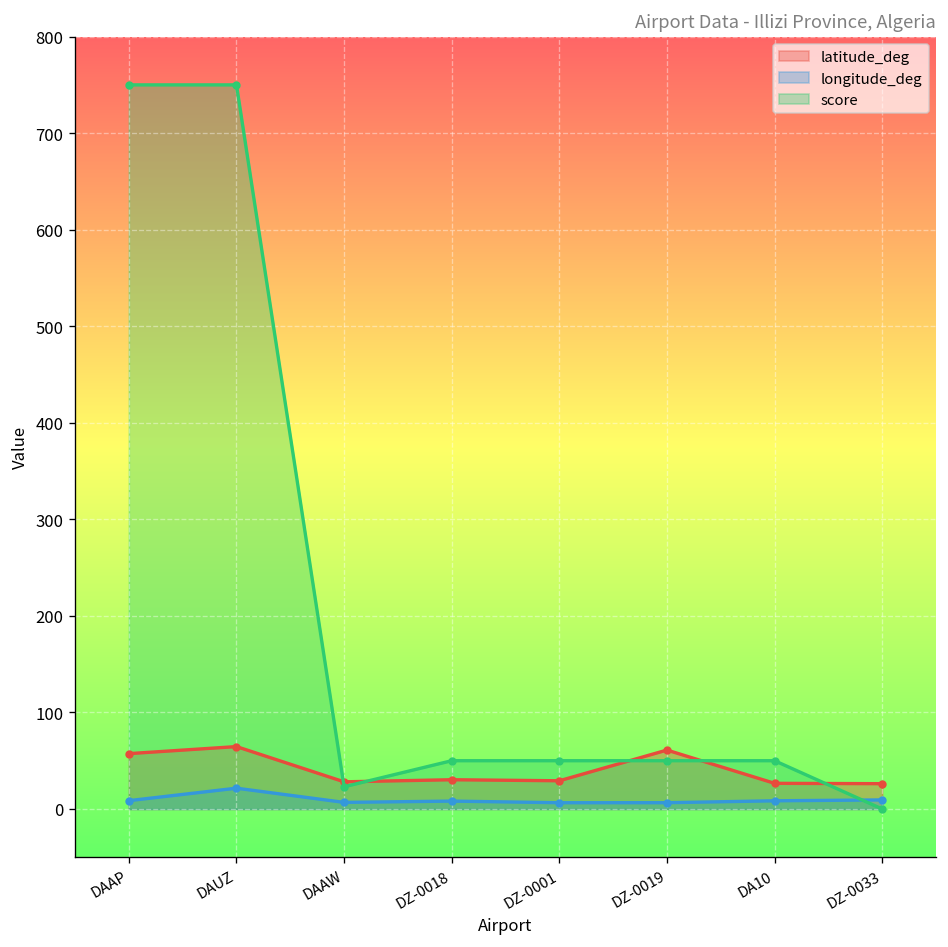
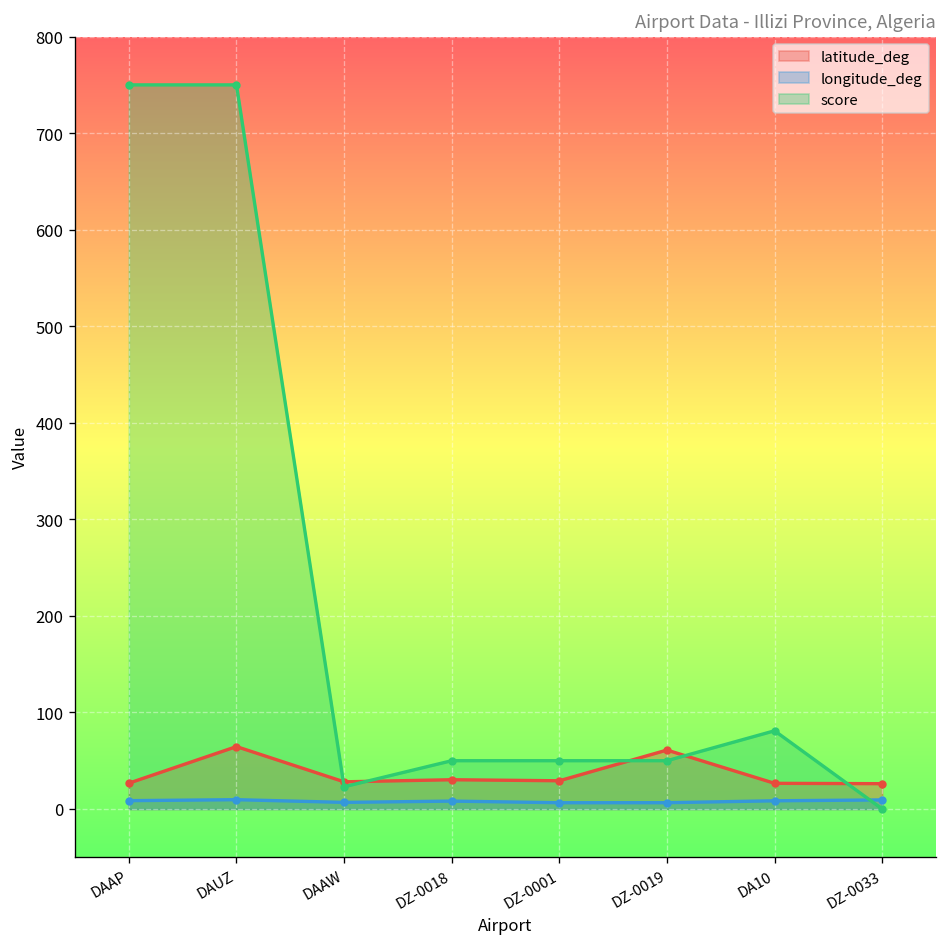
latitude_deg, DAAP: 60 -> 30
longitude_deg, DAUZ: 20 -> 10
score, DA10: 50 -> 80
